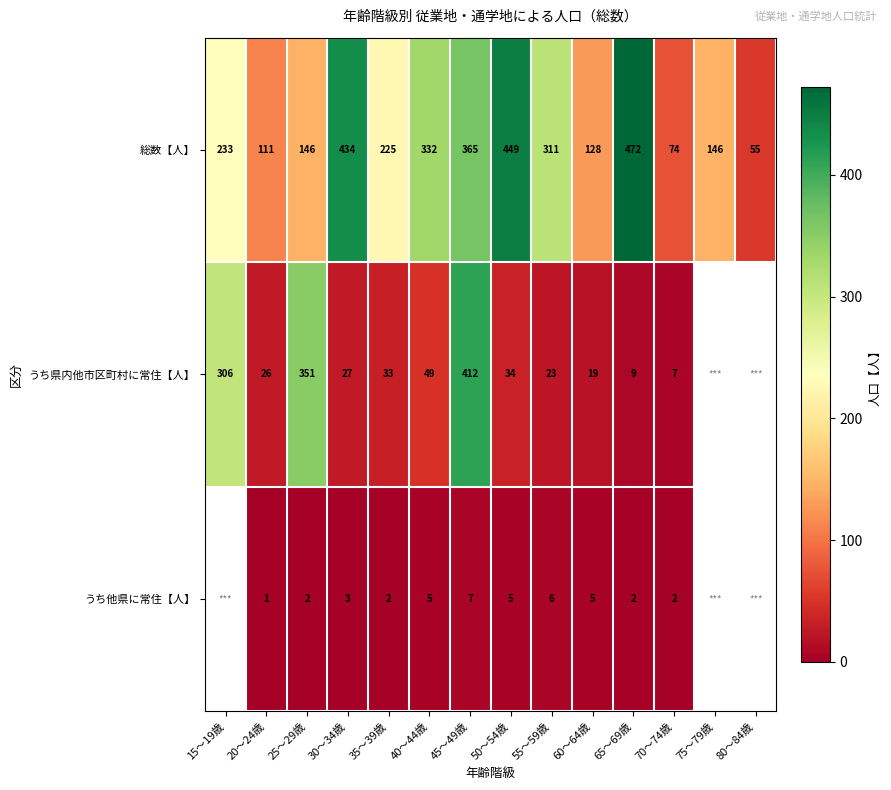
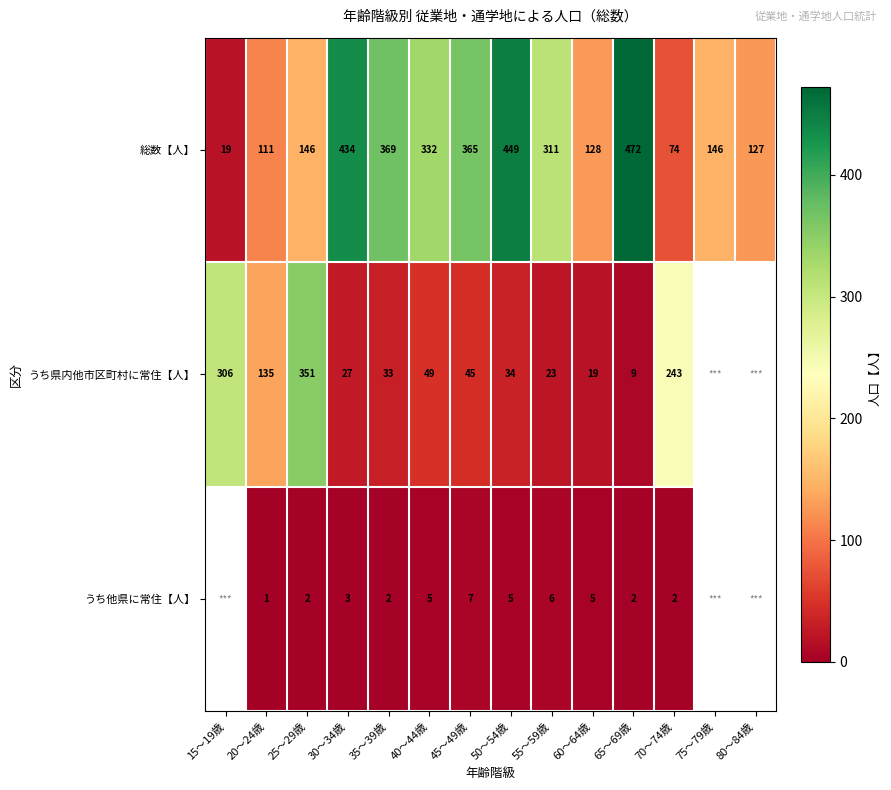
総数【人】, 15～19歳: 233 -> 19
総数【人】, 35～39歳: 225 -> 369
総数【人】, 80～84歳: 55 -> 127
うち県内他市区町村に常住【人】, 20～24歳: 26 -> 135
うち県内他市区町村に常住【人】, 45～49歳: 412 -> 45
うち県内他市区町村に常住【人】, 70～74歳: 7 -> 243
